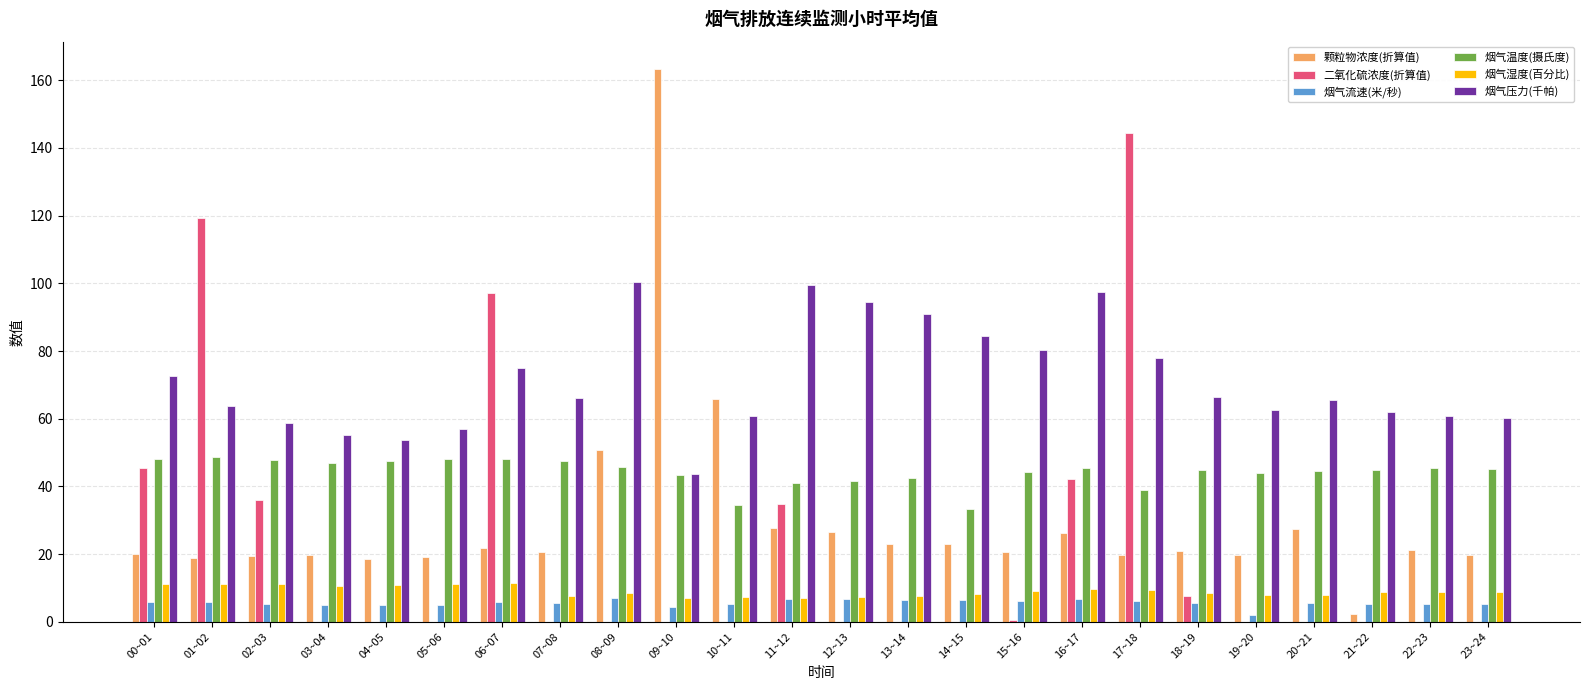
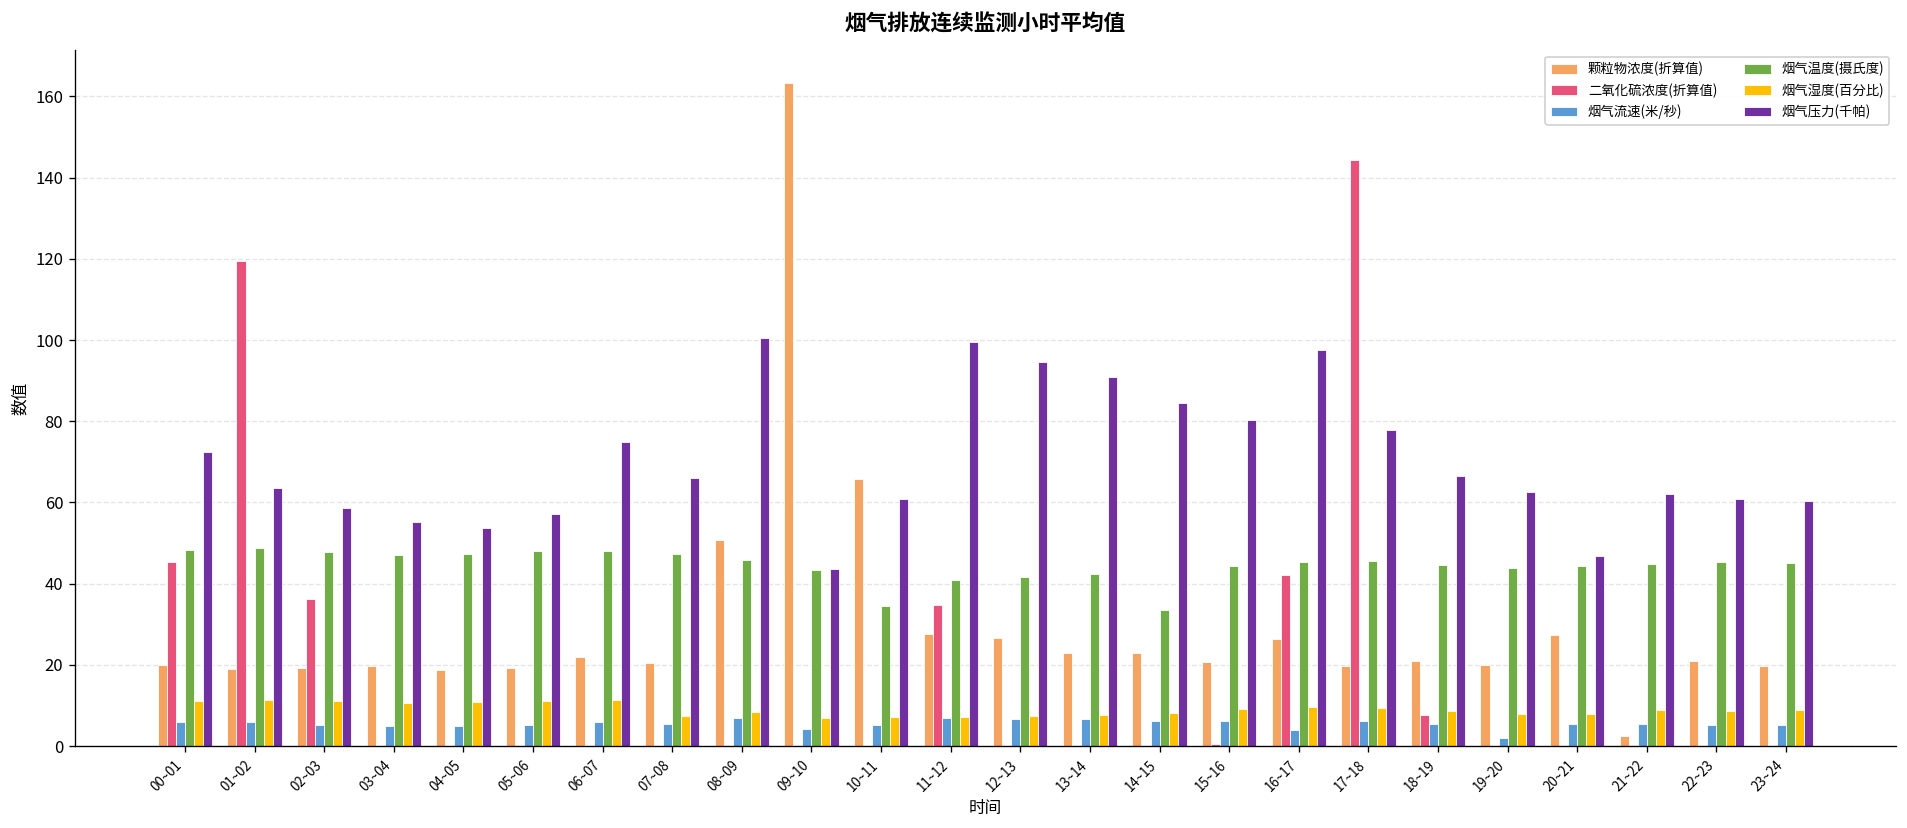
二氧化硫浓度(折算值), 06~07: 97 -> 0
烟气流速(米/秒), 16~17: 7 -> 4
烟气温度(摄氏度), 17~18: 39 -> 46
烟气压力(千帕), 20~21: 65 -> 47
